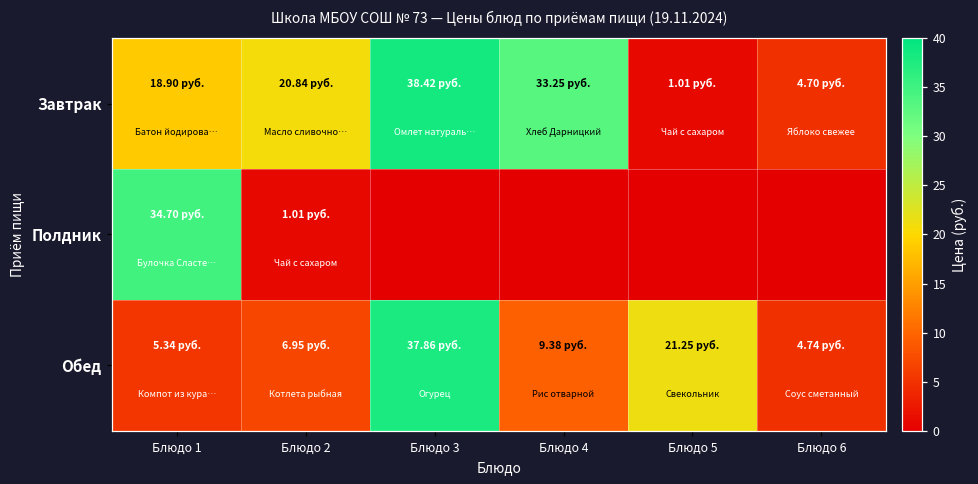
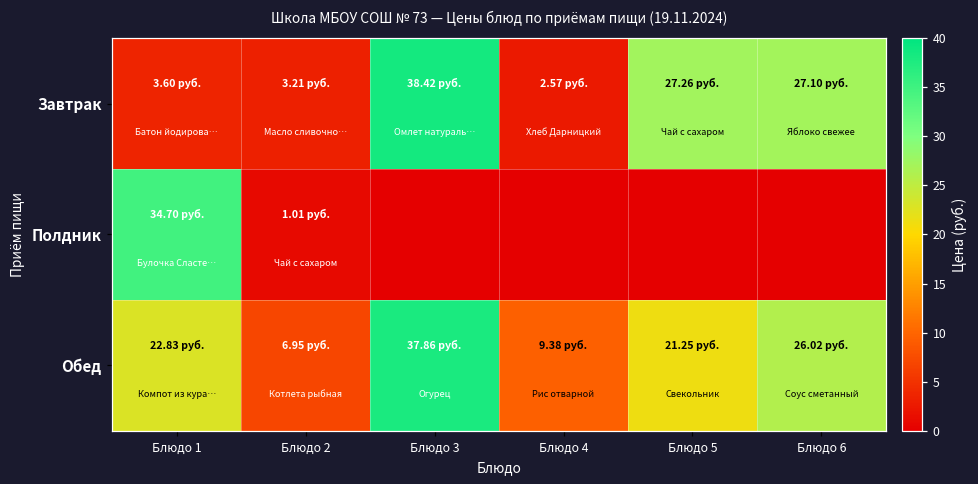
Завтрак, Блюдо 1: 18.90 -> 3.60
Завтрак, Блюдо 2: 20.84 -> 3.21
Завтрак, Блюдо 4: 33.25 -> 2.57
Завтрак, Блюдо 5: 1.01 -> 27.26
Завтрак, Блюдо 6: 4.70 -> 27.10
Обед, Блюдо 1: 5.34 -> 22.83
Обед, Блюдо 6: 4.74 -> 26.02
